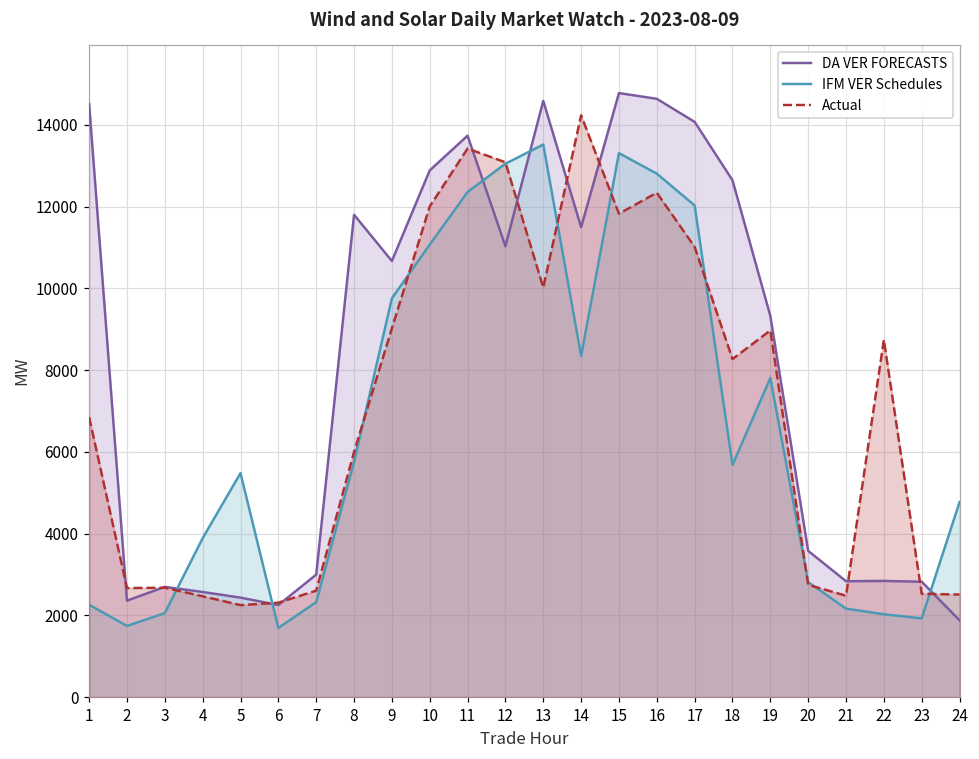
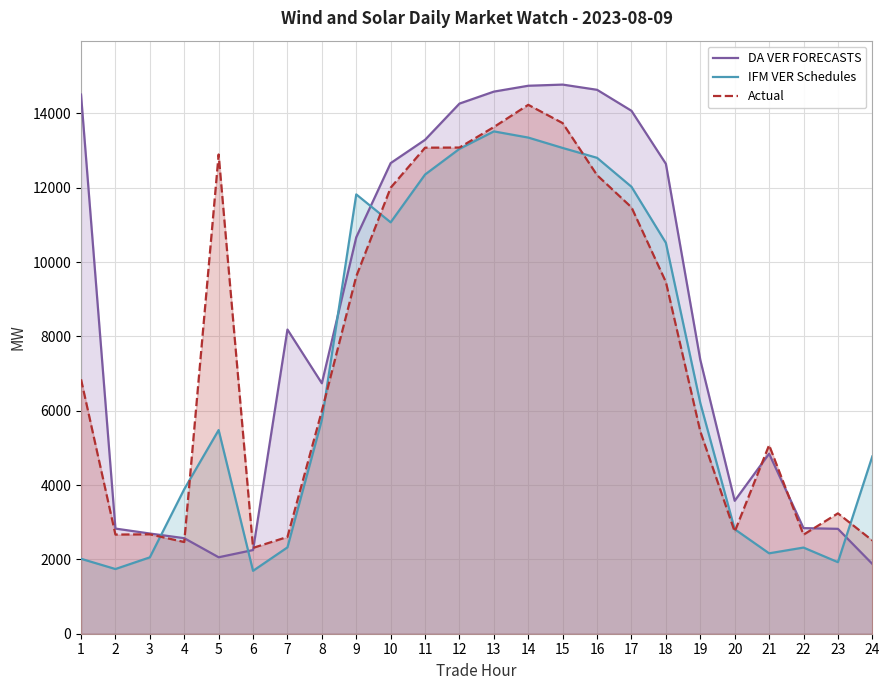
IFM VER Schedules, 1: 2300 -> 2000
DA VER FORECASTS, 2: 2400 -> 2800
DA VER FORECASTS, 5: 2400 -> 2100
Actual, 5: 2300 -> 12900
DA VER FORECASTS, 7: 3000 -> 8200
DA VER FORECASTS, 8: 11800 -> 6700
IFM VER Schedules, 9: 9800 -> 11800
Actual, 9: 9000 -> 9600
DA VER FORECASTS, 10: 12900 -> 12700
DA VER FORECASTS, 11: 13700 -> 13300
Actual, 11: 13400 -> 13100
DA VER FORECASTS, 12: 11000 -> 14300
Actual, 13: 10000 -> 13600
DA VER FORECASTS, 14: 11500 -> 14700
IFM VER Schedules, 14: 8300 -> 13300
IFM VER Schedules, 15: 13300 -> 13100
Actual, 15: 11800 -> 13700
Actual, 17: 11000 -> 11500
IFM VER Schedules, 18: 5700 -> 10500
Actual, 18: 8300 -> 9500
DA VER FORECASTS, 19: 9300 -> 7400
IFM VER Schedules, 19: 7800 -> 6200
Actual, 19: 9000 -> 5400
DA VER FORECASTS, 21: 2800 -> 4800
Actual, 21: 2500 -> 5100
IFM VER Schedules, 22: 2000 -> 2300
Actual, 22: 8700 -> 2700
Actual, 23: 2500 -> 3200
